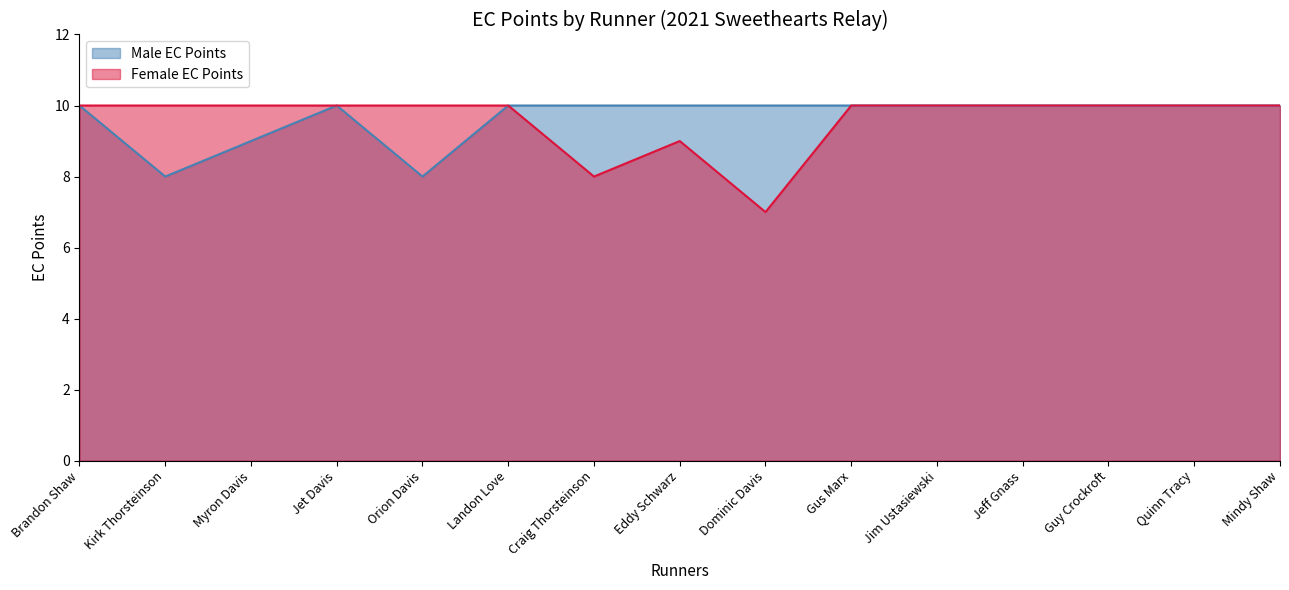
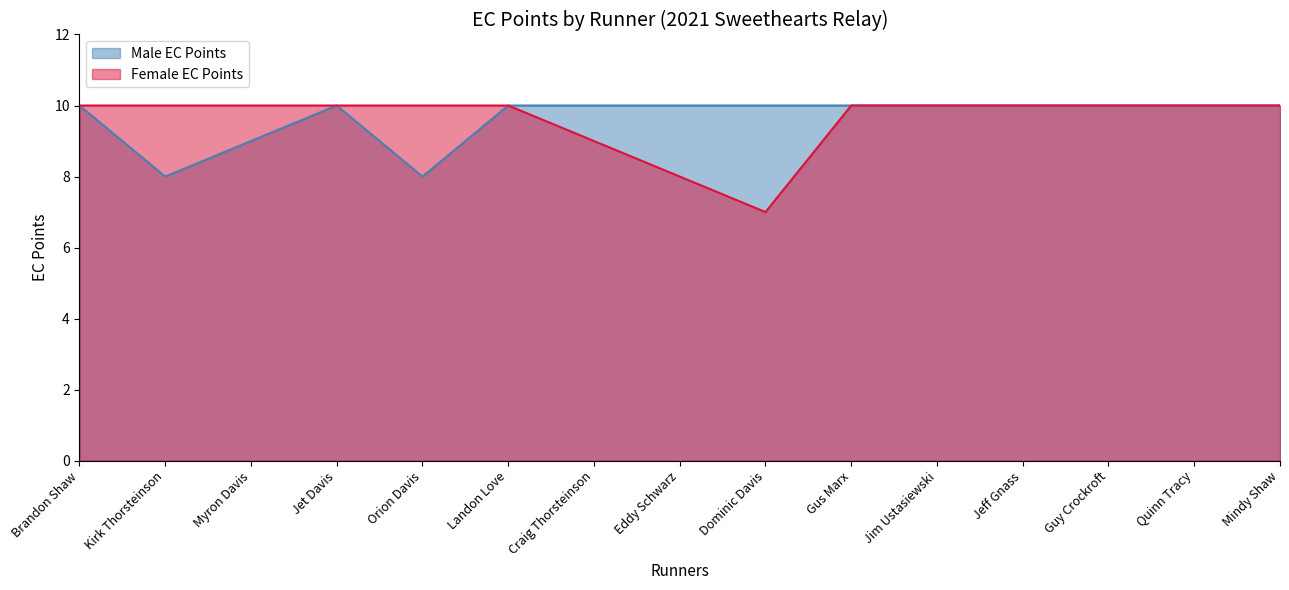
Female EC Points, Craig Thorsteinson: 8 -> 9
Female EC Points, Eddy Schwarz: 9 -> 8
